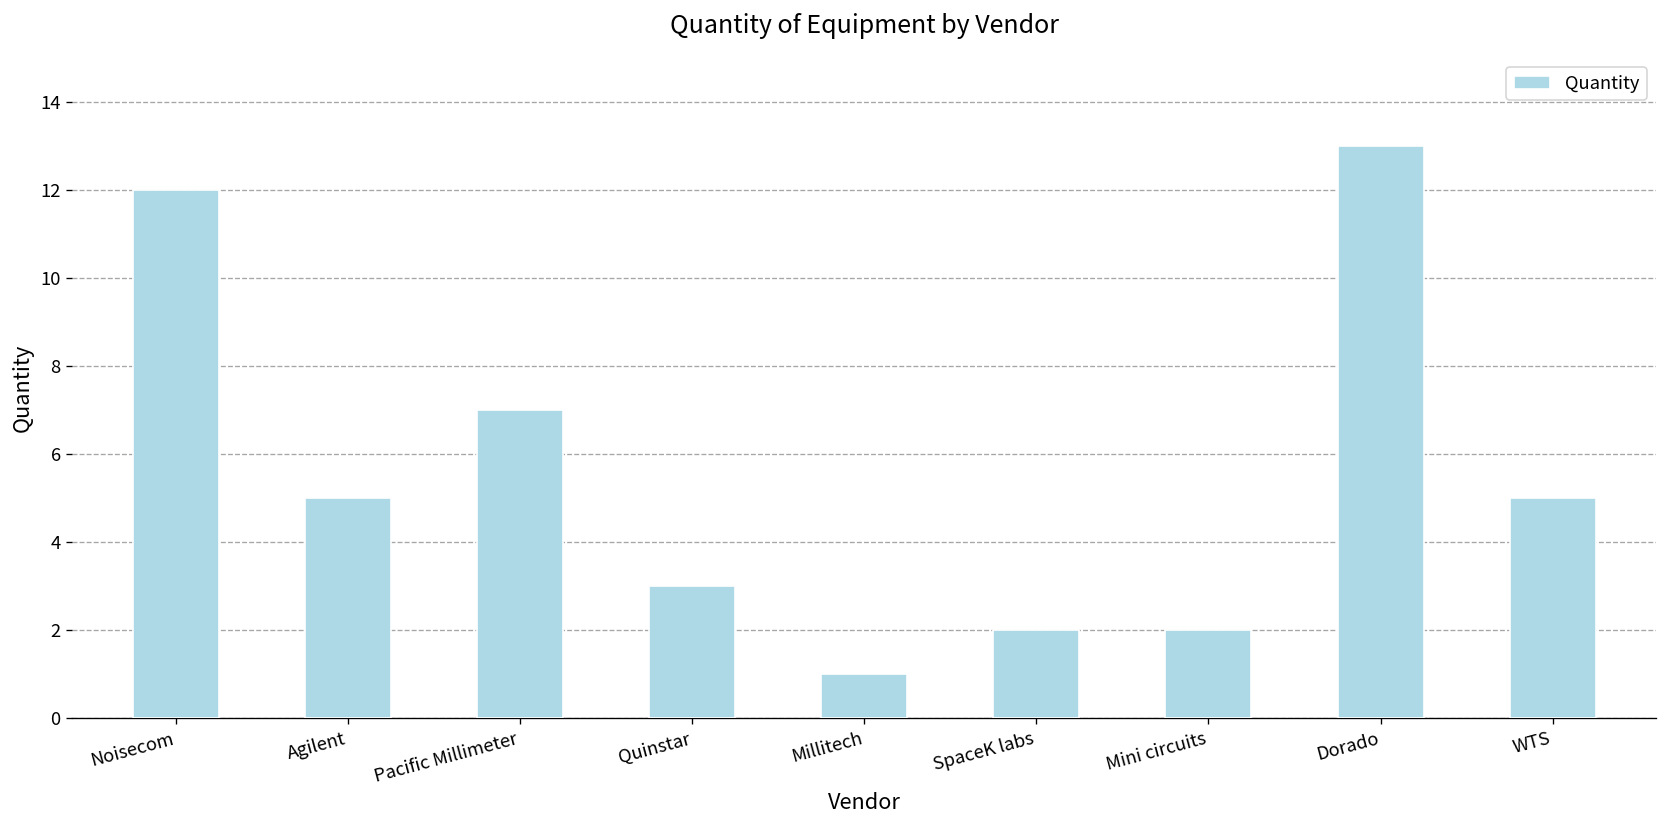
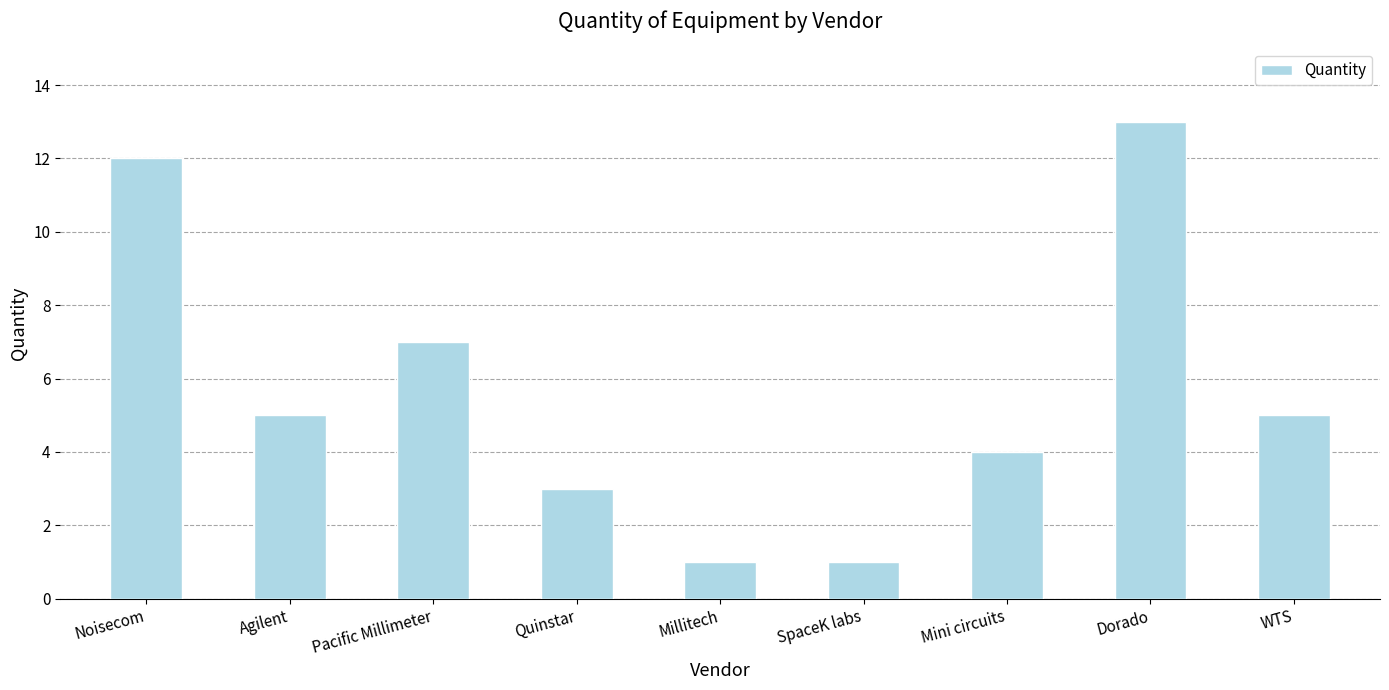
SpaceK labs: 2 -> 1
Mini circuits: 2 -> 4
